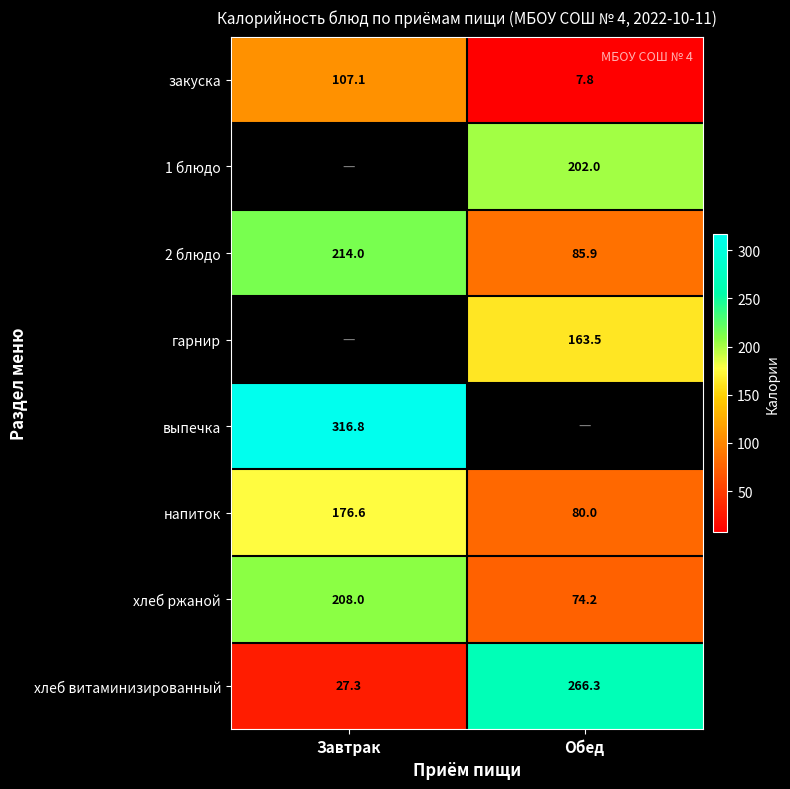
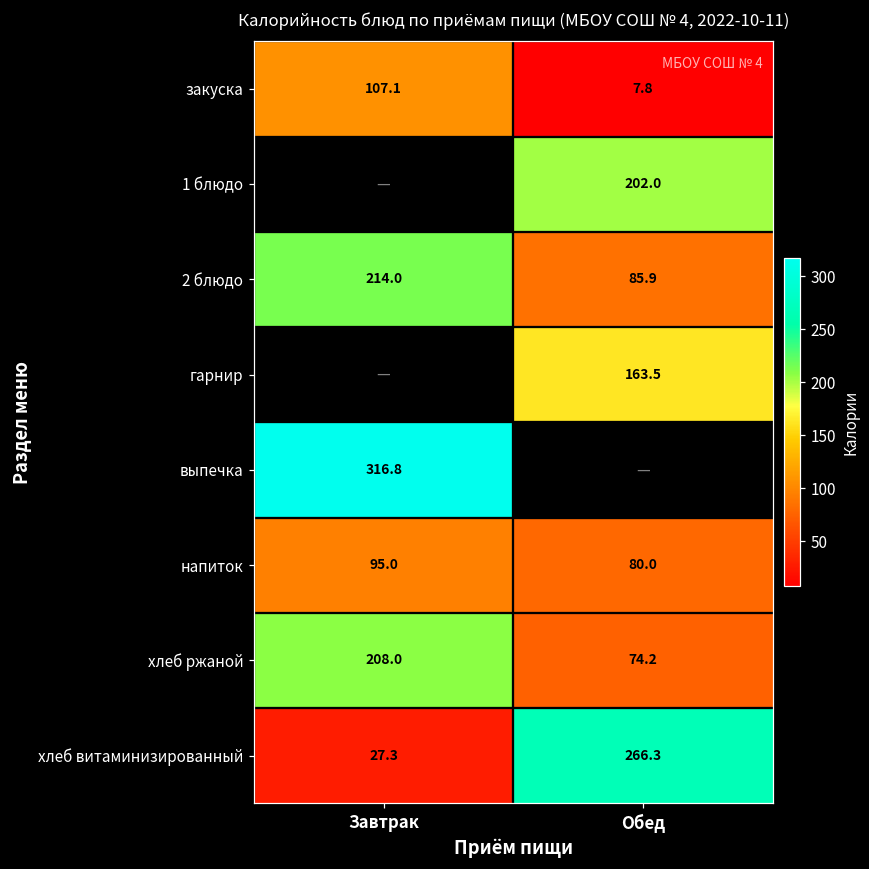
напиток, Завтрак: 176.6 -> 95.0
